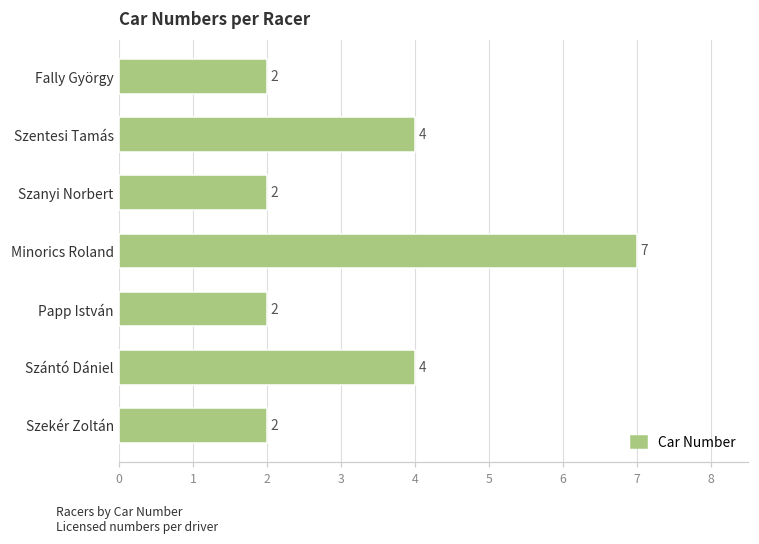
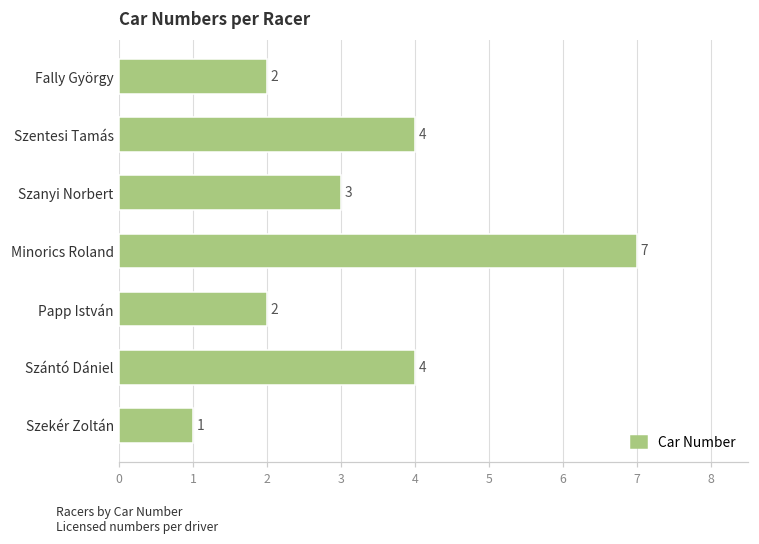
Szanyi Norbert: 2 -> 3
Szekér Zoltán: 2 -> 1
